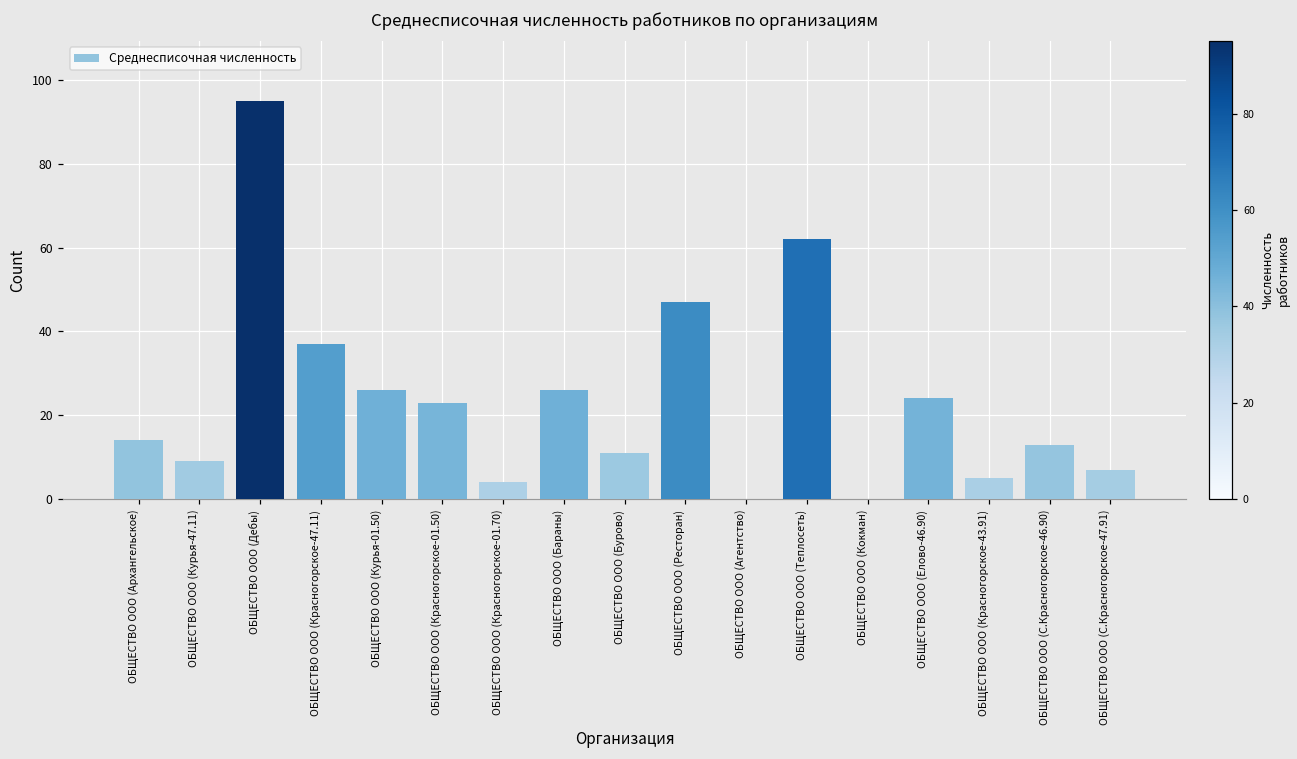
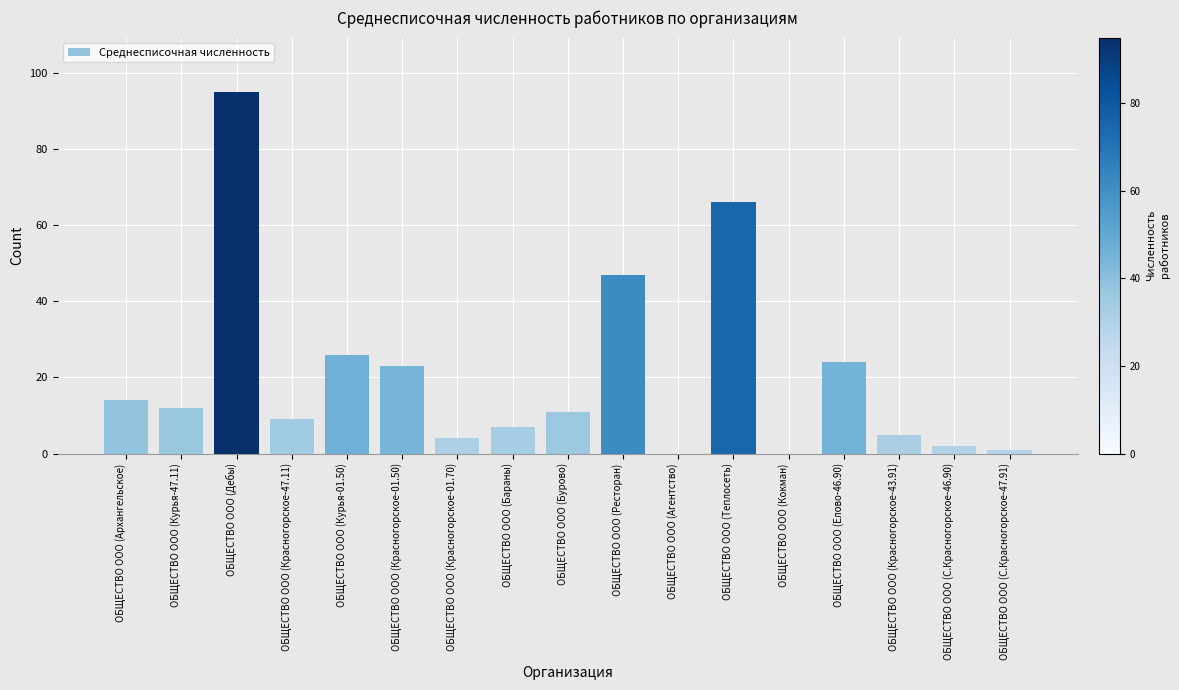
ОБЩЕСТВО ООО (Курья-47.11): 9 -> 12
ОБЩЕСТВО ООО (Красногорское-47.11): 37 -> 9
ОБЩЕСТВО ООО (Бараны): 26 -> 7
ОБЩЕСТВО ООО (Теплосеть): 62 -> 66
ОБЩЕСТВО ООО (С.Красногорское-46.90): 13 -> 2
ОБЩЕСТВО ООО (С.Красногорское-47.91): 7 -> 1
